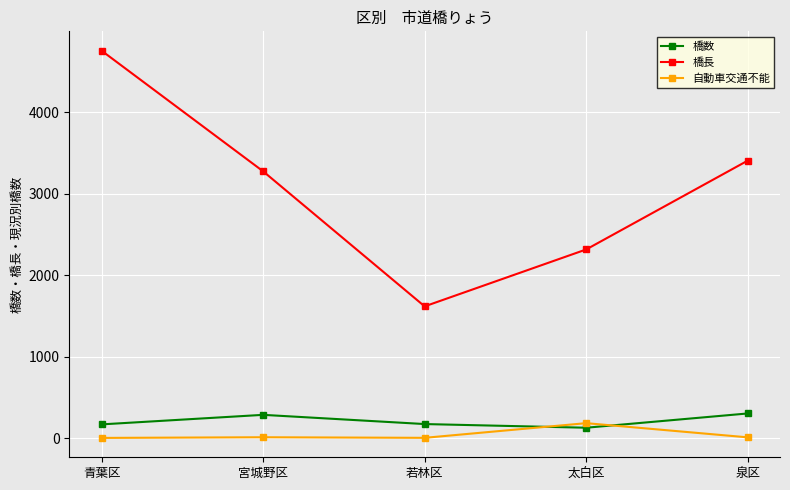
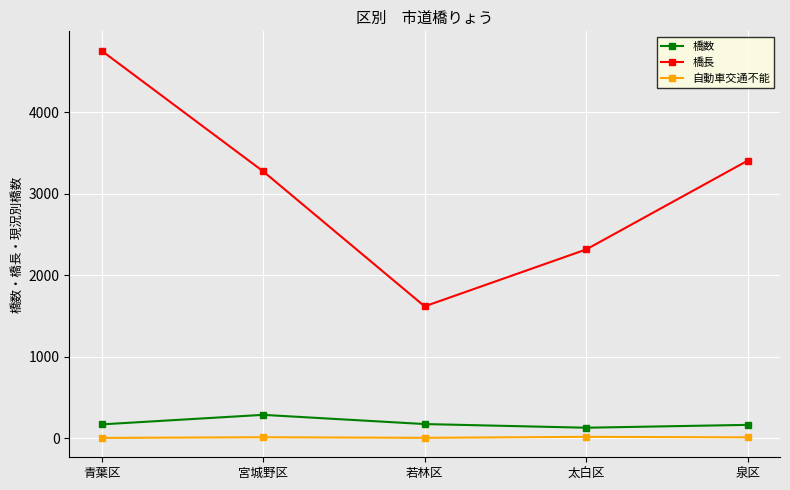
自動車交通不能, 太白区: 200 -> 0
橋数, 泉区: 300 -> 200
